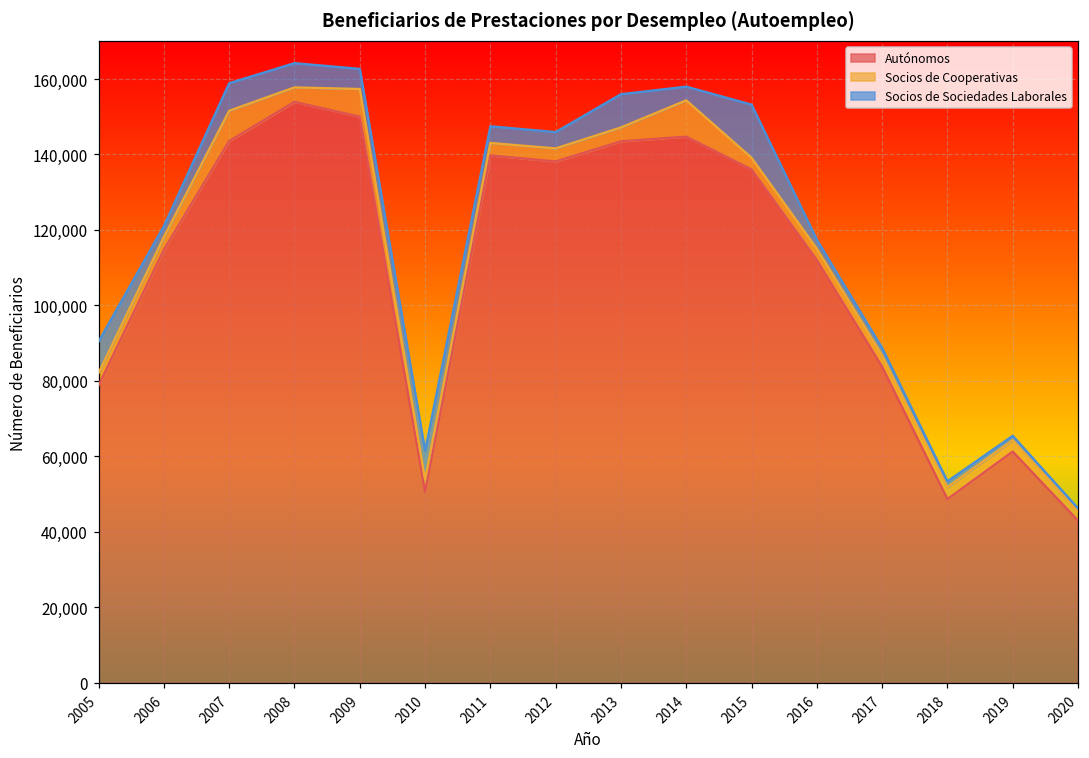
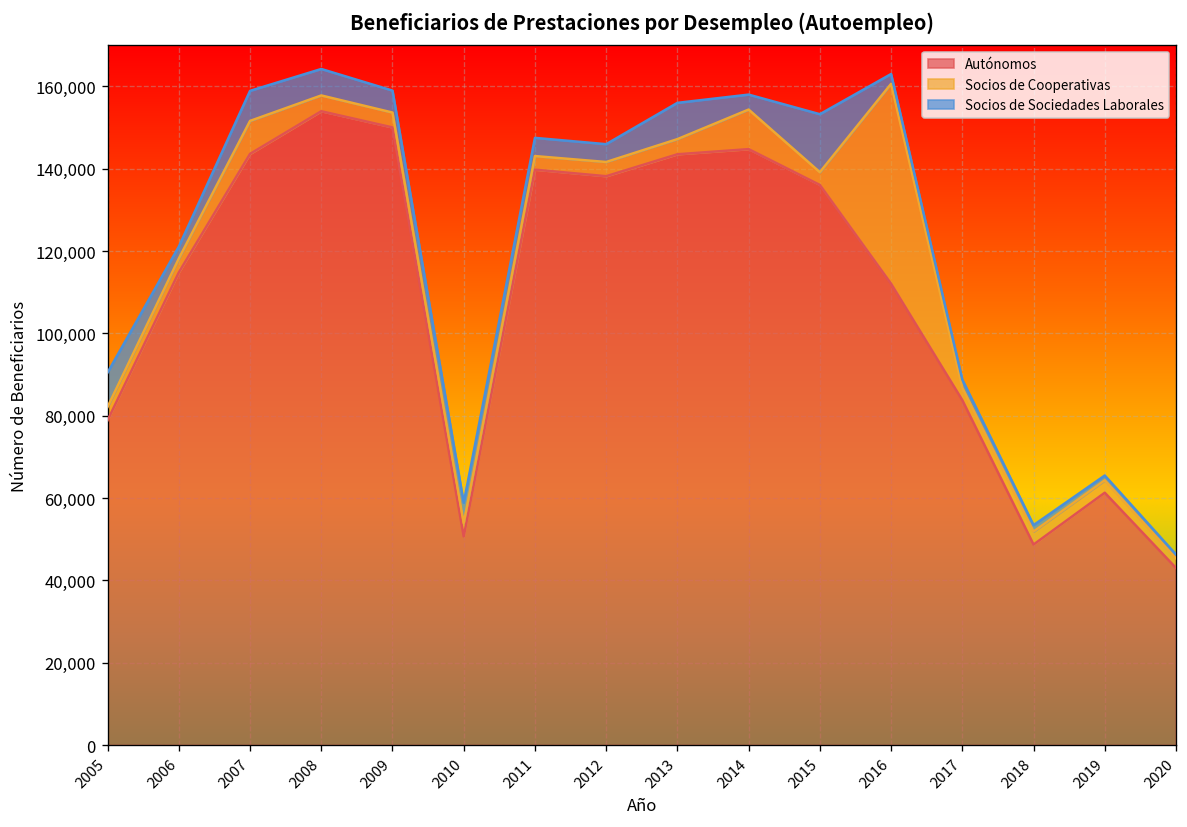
Socios de Cooperativas, 2009: 7,000 -> 4,000
Socios de Sociedades Laborales, 2010: 8,000 -> 5,000
Socios de Cooperativas, 2016: 3,000 -> 49,000
